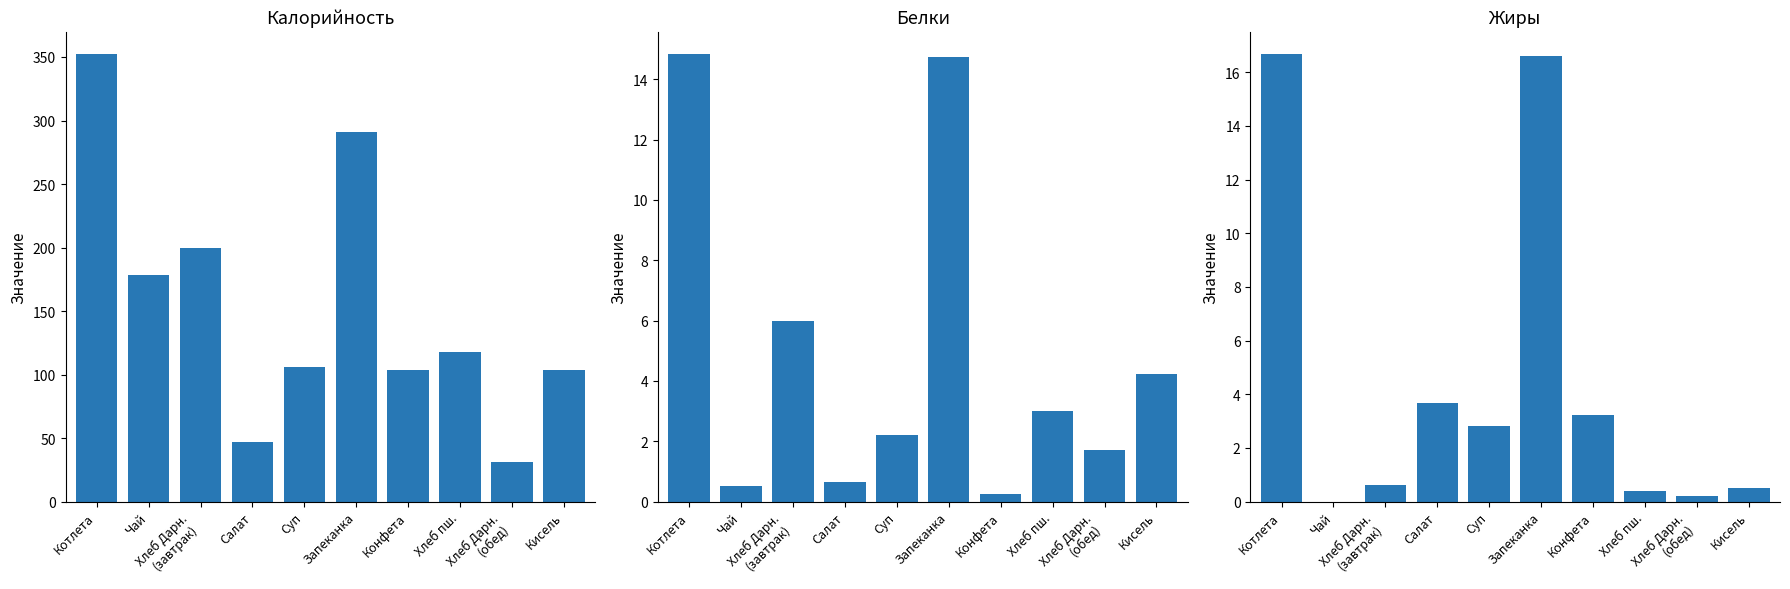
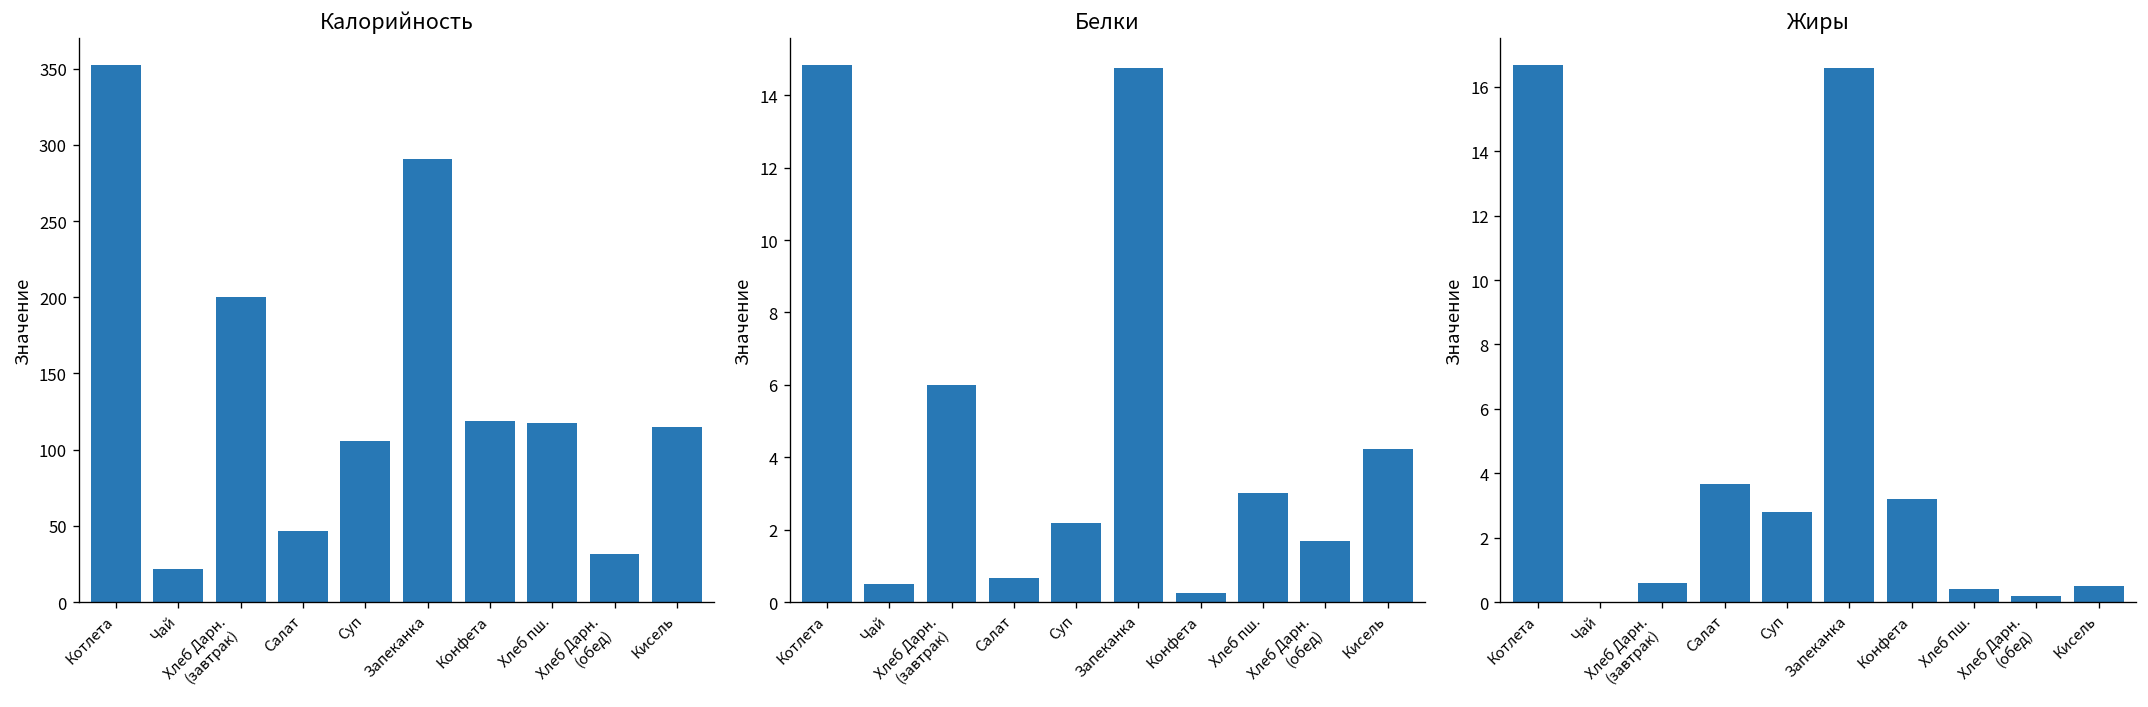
Калорийность, Чай: 178 -> 22
Калорийность, Конфета: 103 -> 119
Калорийность, Кисель: 104 -> 115
